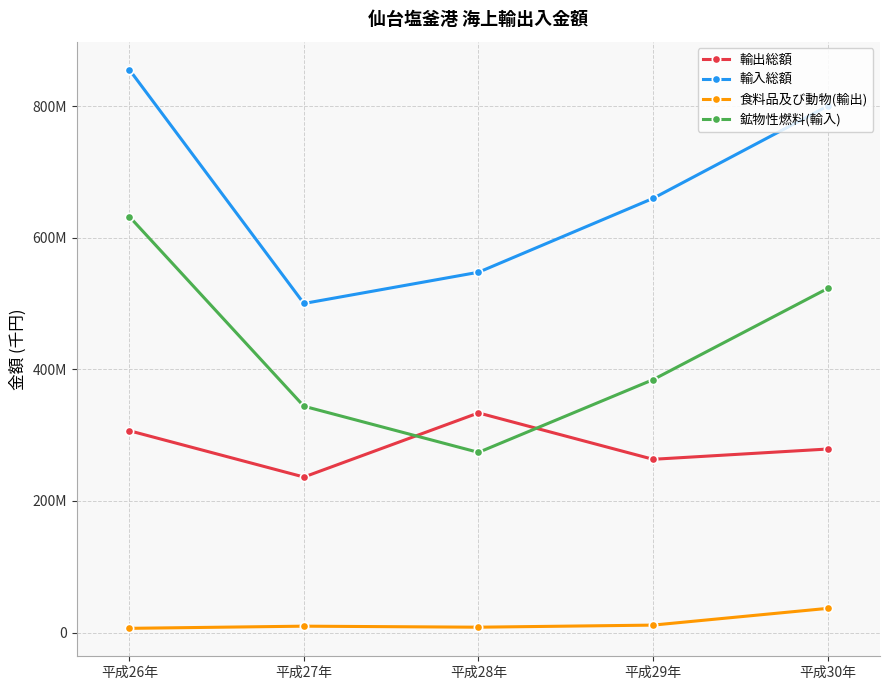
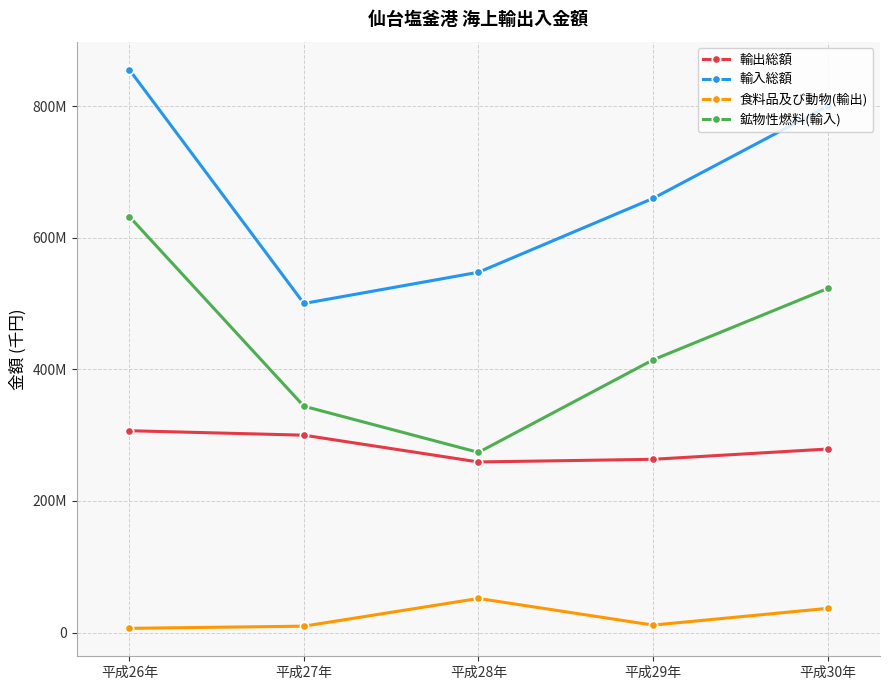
輸出総額, 平成27年: 240000000 -> 300000000
輸出総額, 平成28年: 330000000 -> 260000000
食料品及び動物(輸出), 平成28年: 10000000 -> 50000000
鉱物性燃料(輸入), 平成29年: 380000000 -> 410000000
